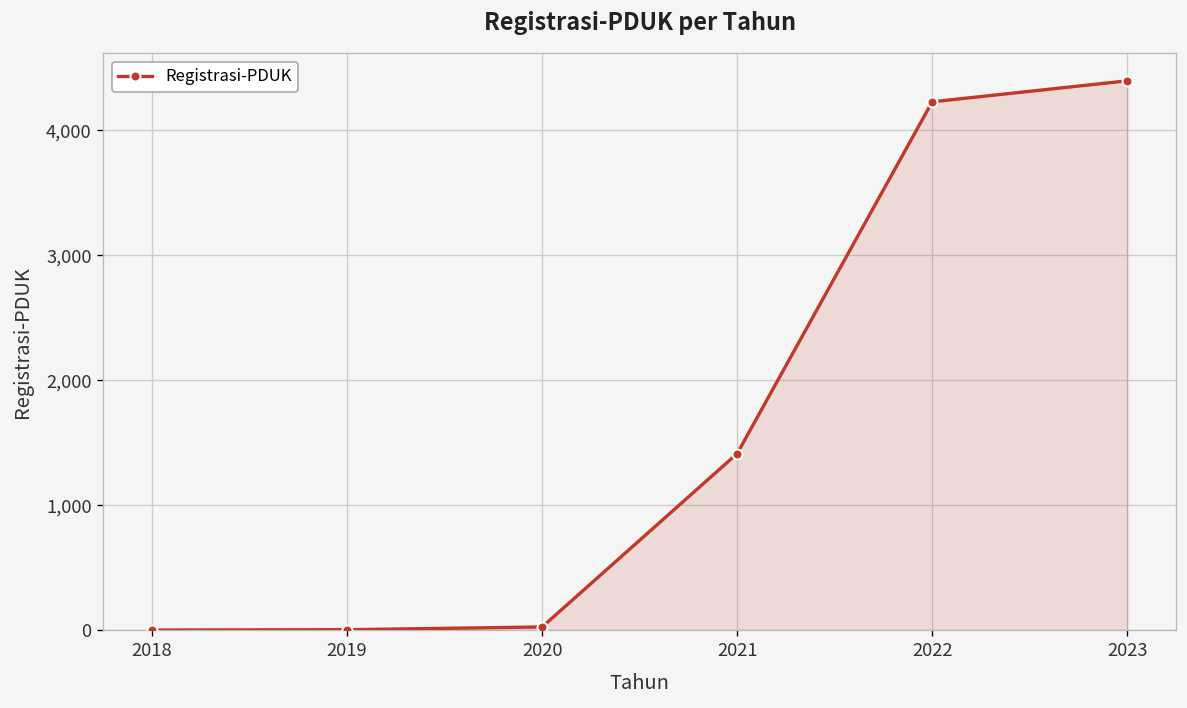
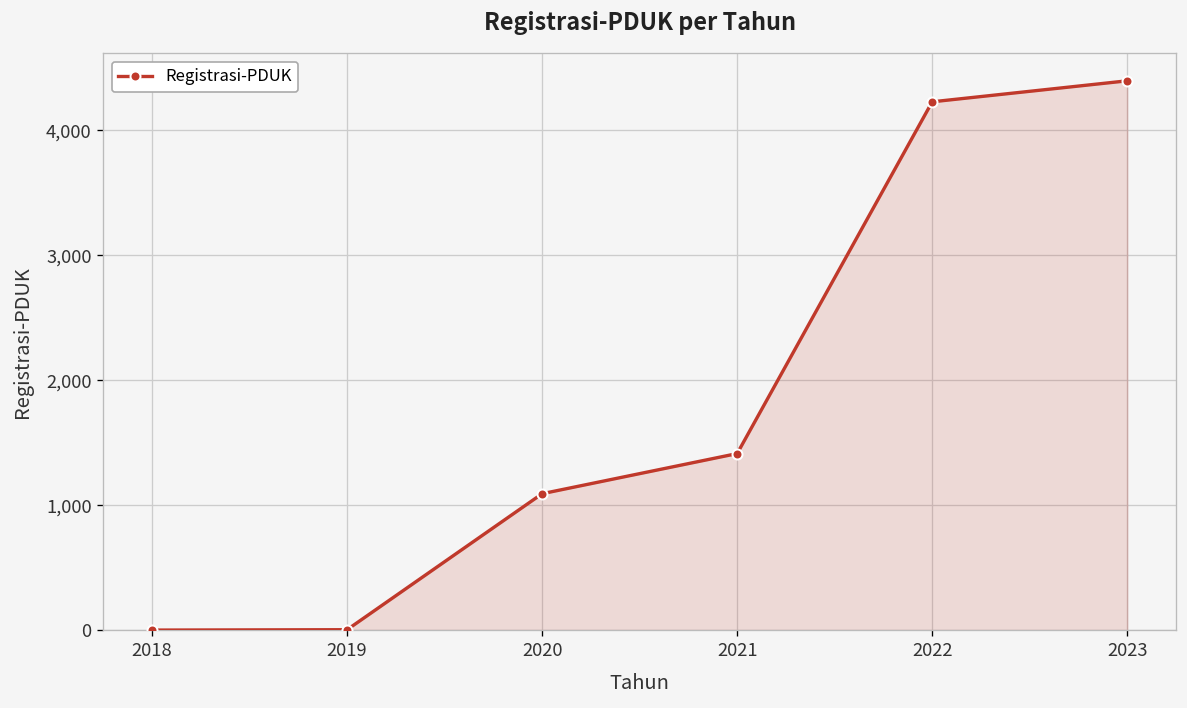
2020: 30 -> 1,090
